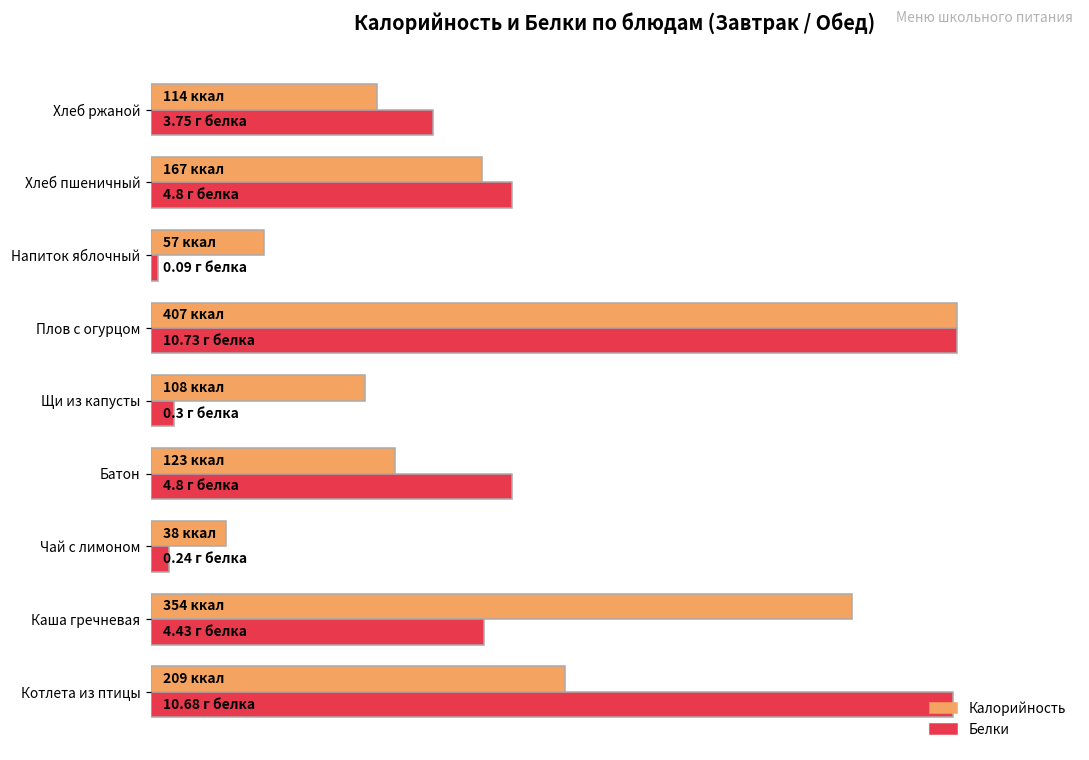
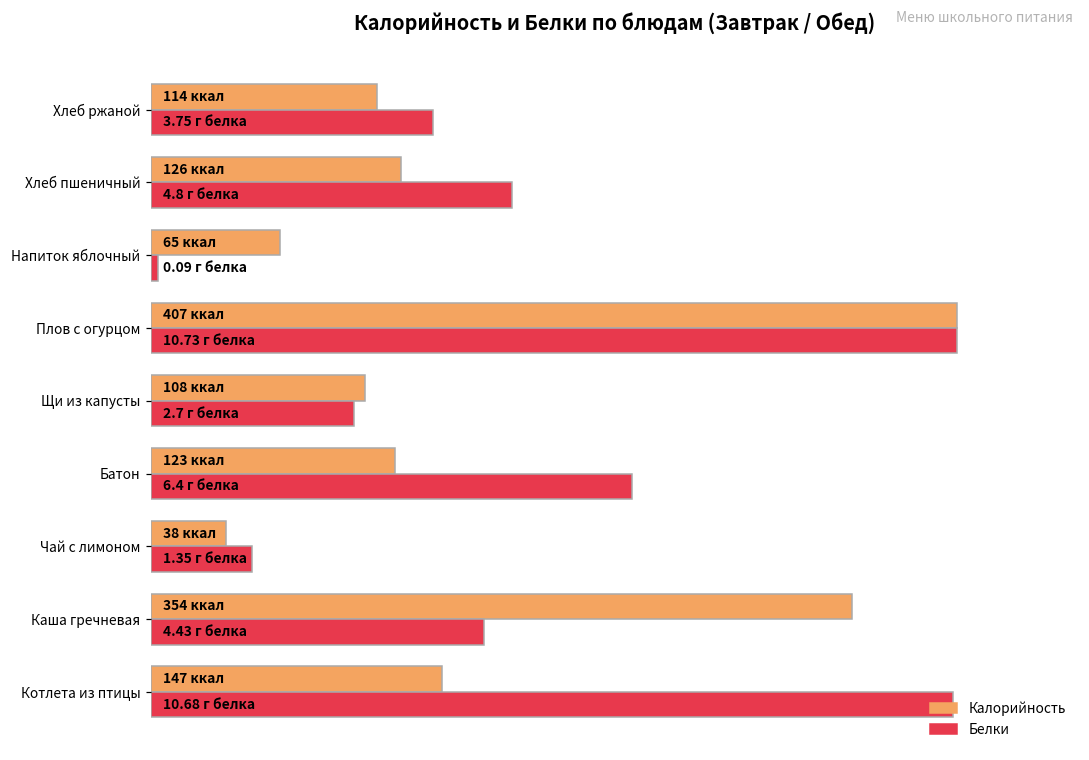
Калорийность, Хлеб пшеничный: 167 -> 126
Калорийность, Напиток яблочный: 57 -> 65
Белки, Щи из капусты: 0.3 -> 2.7
Белки, Батон: 4.8 -> 6.4
Белки, Чай с лимоном: 0.24 -> 1.35
Калорийность, Котлета из птицы: 209 -> 147
